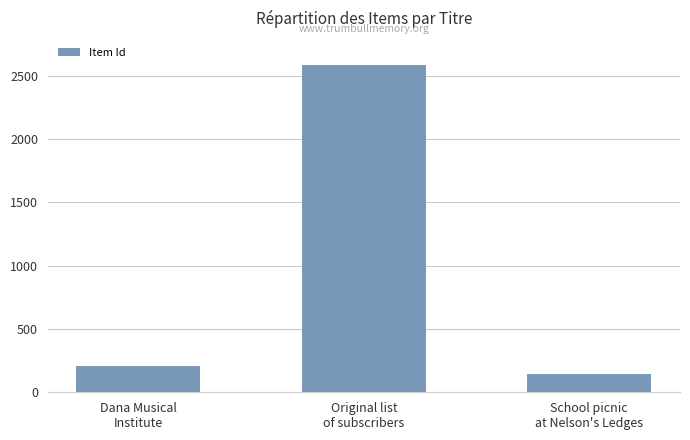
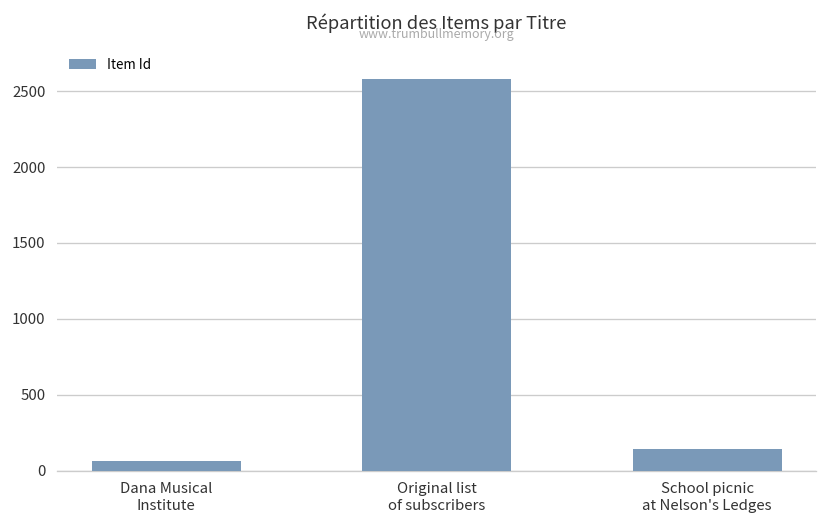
Dana Musical Institute: 210 -> 70
